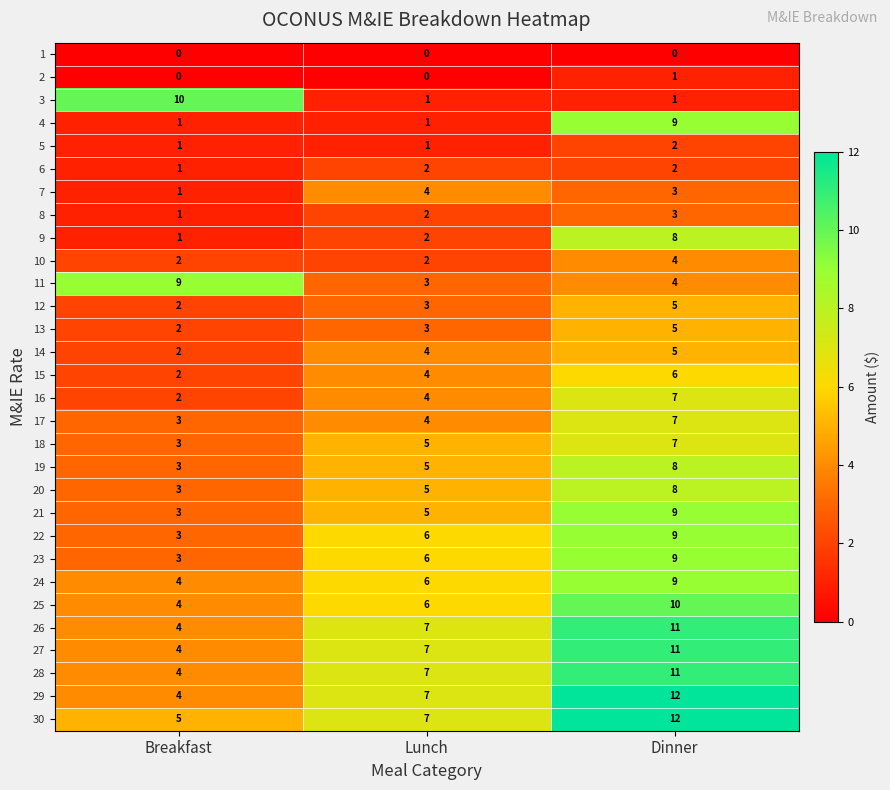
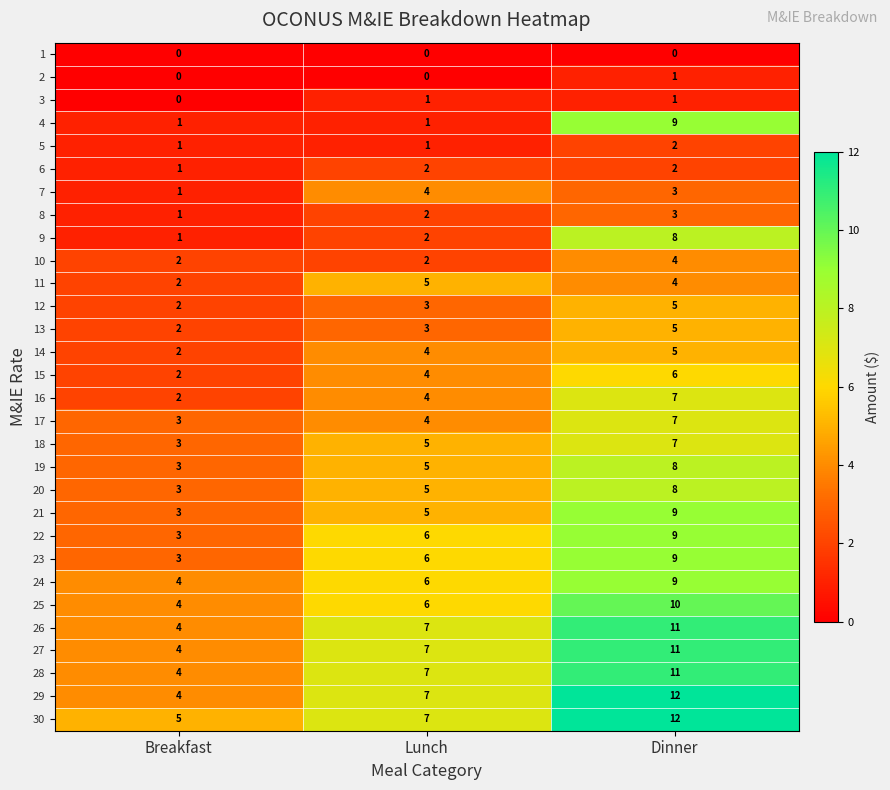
3, Breakfast: 10 -> 0
11, Breakfast: 9 -> 2
11, Lunch: 3 -> 5
